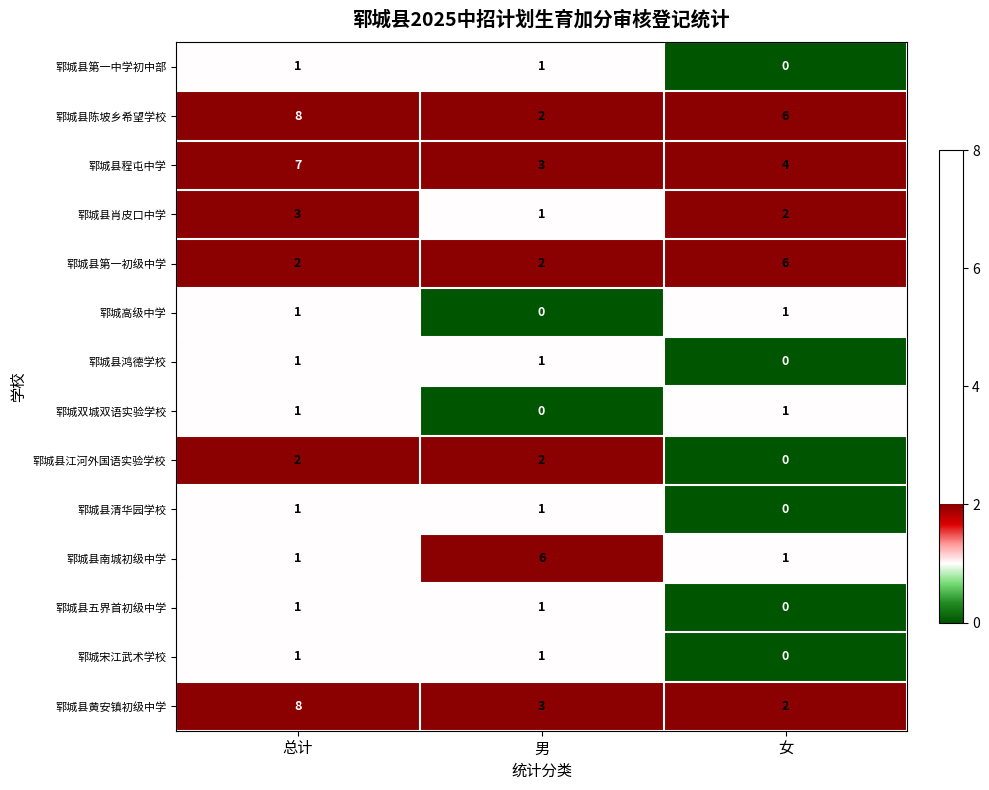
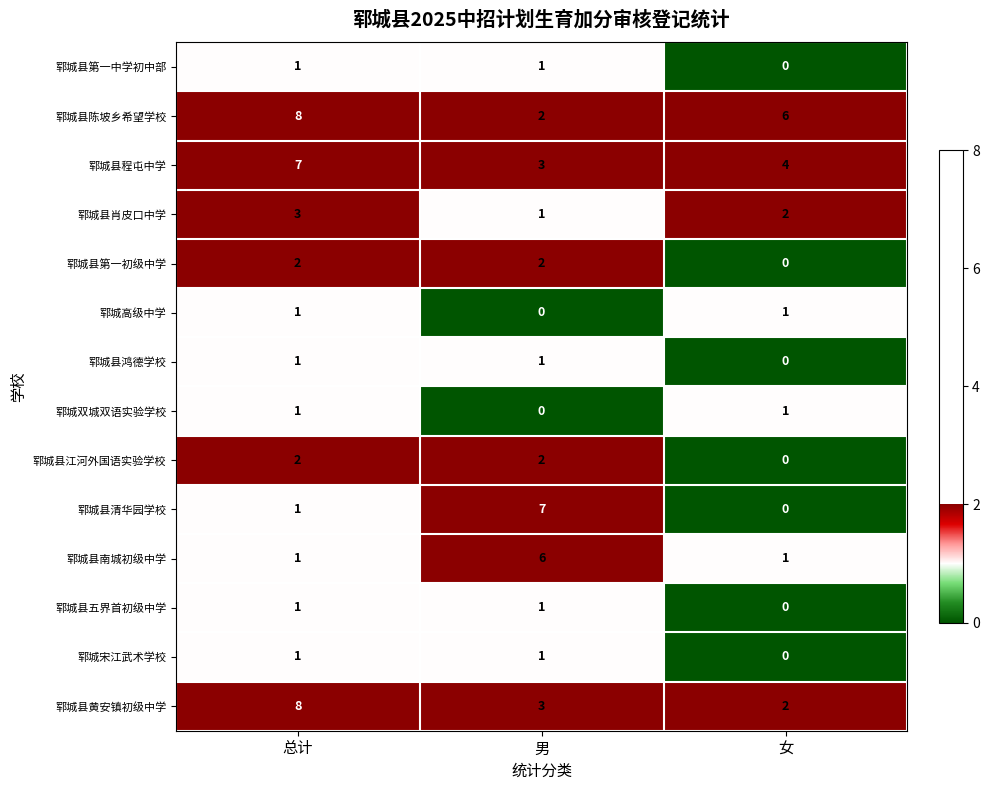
郓城县第一初级中学, 女: 6 -> 0
郓城县清华园学校, 男: 1 -> 7
